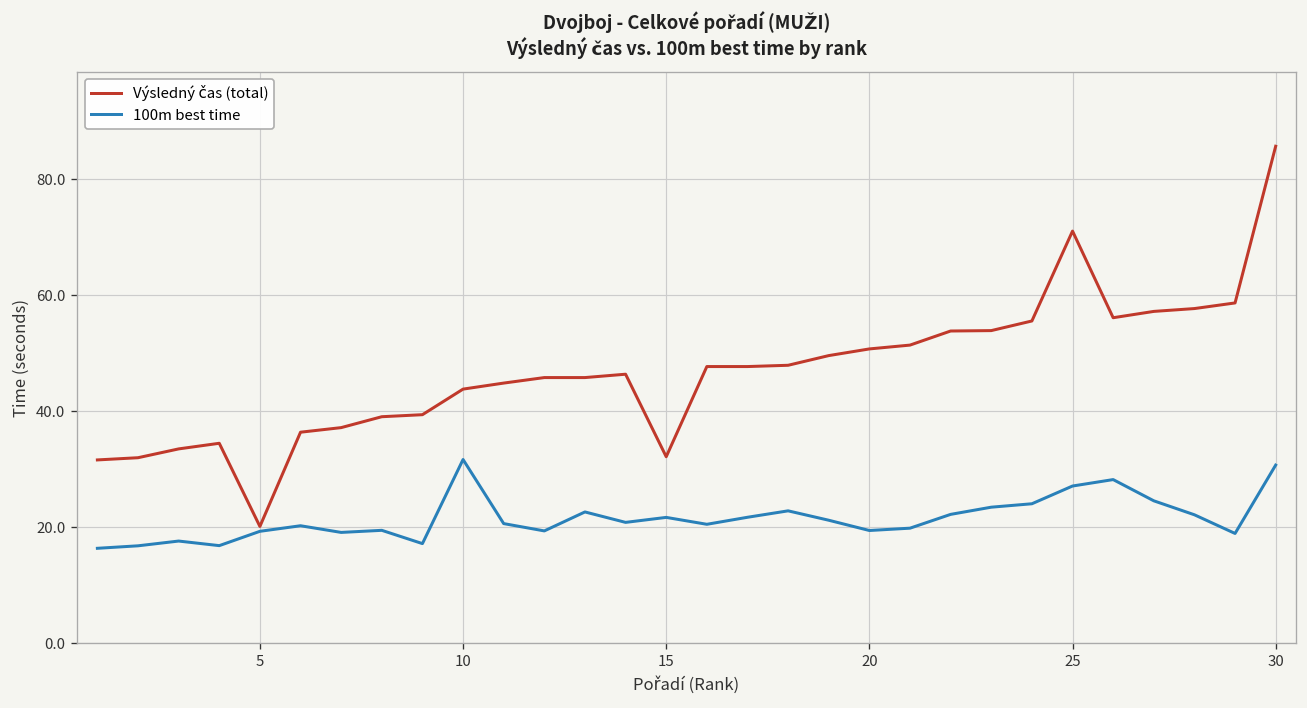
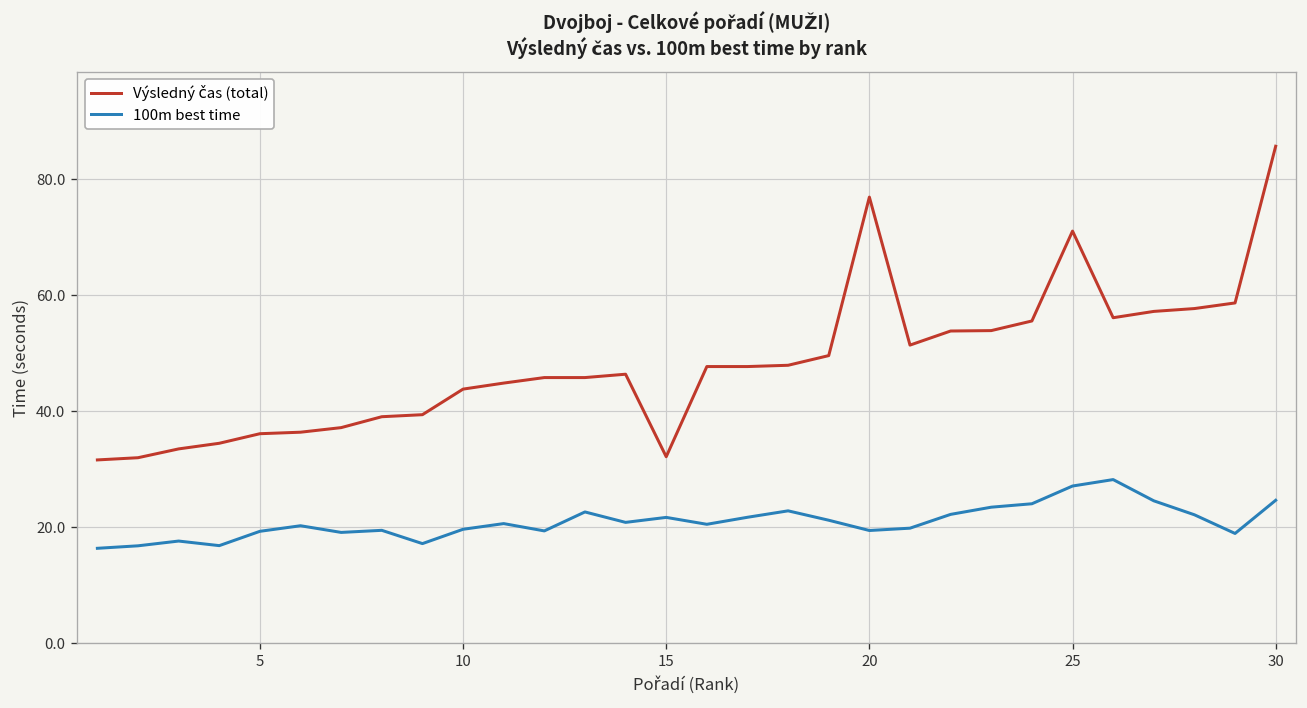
Výsledný čas (total), 5: 20 -> 36
100m best time, 10: 32 -> 20
Výsledný čas (total), 20: 51 -> 77
100m best time, 30: 31 -> 25
